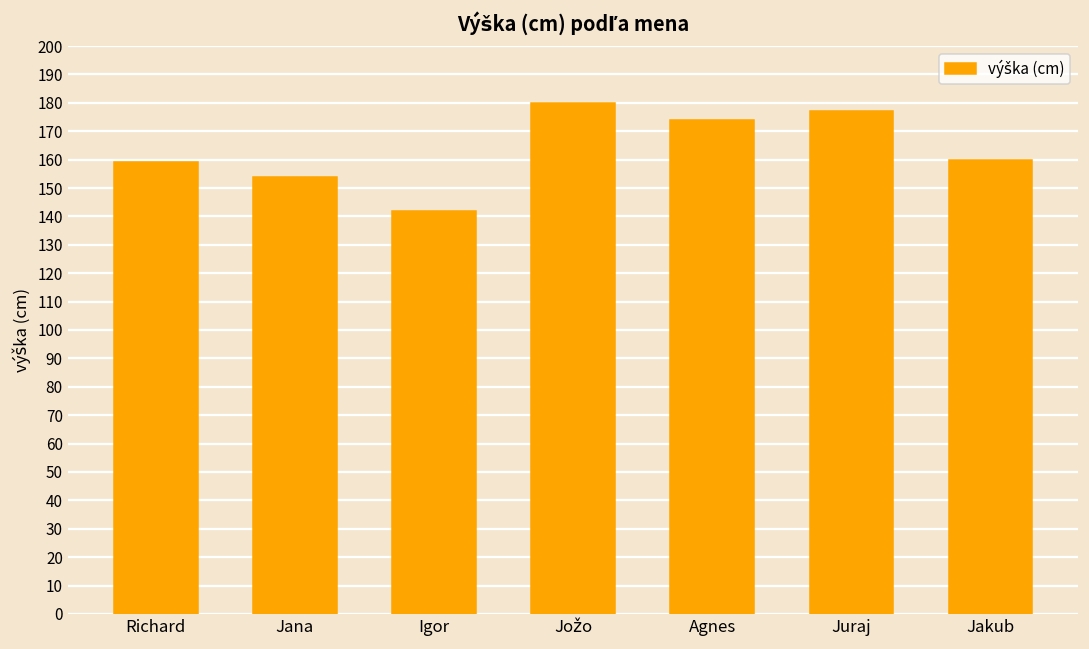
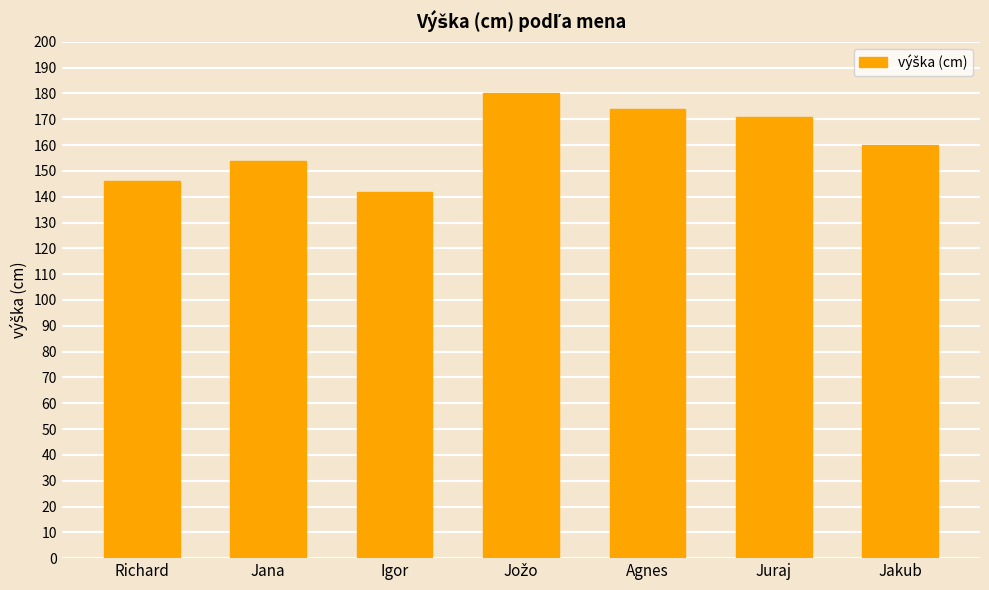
Richard: 159 -> 146
Juraj: 177 -> 171
